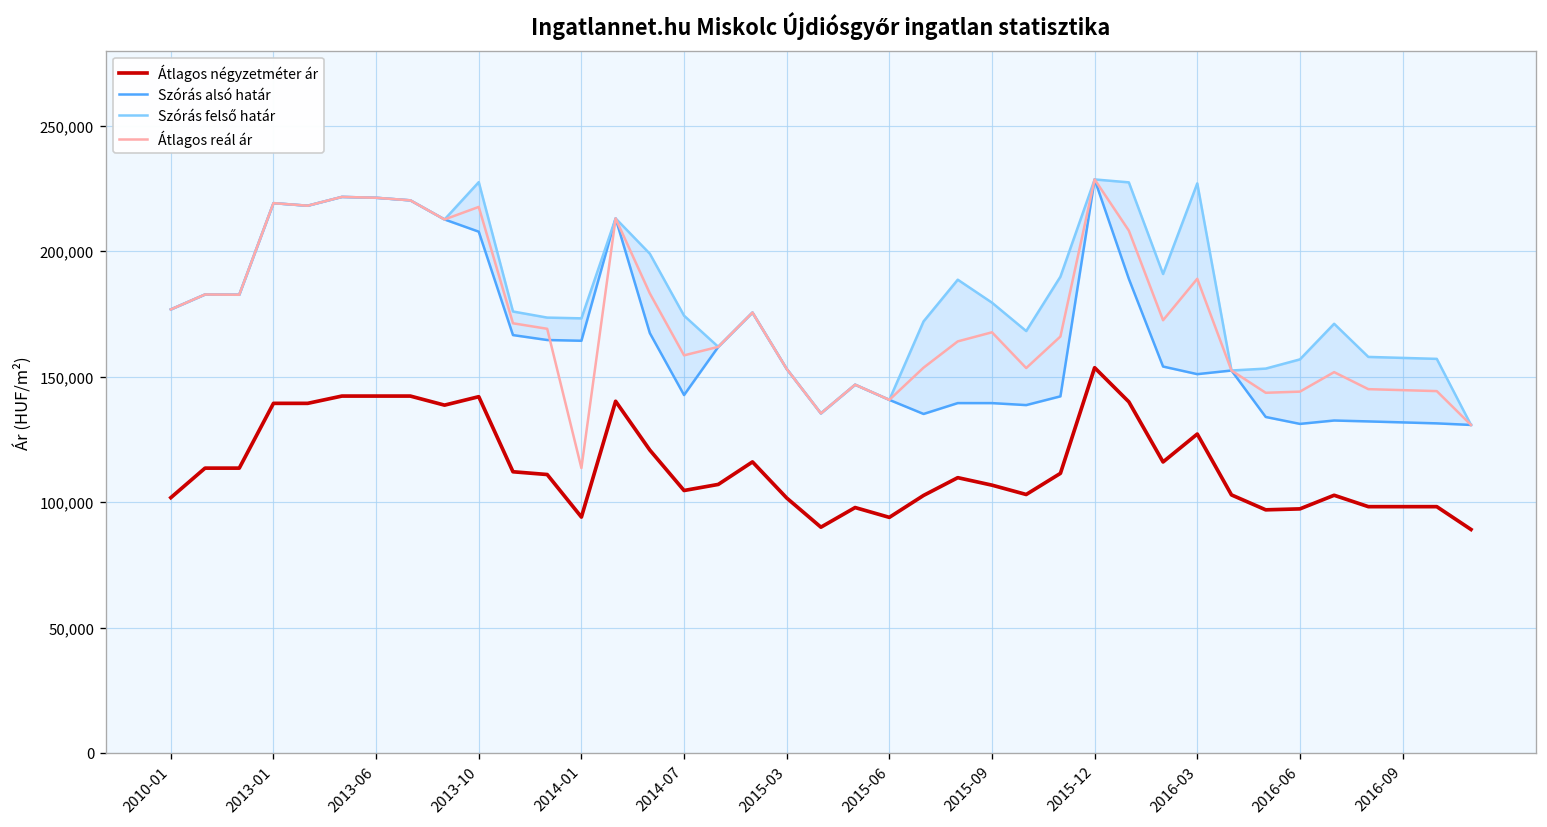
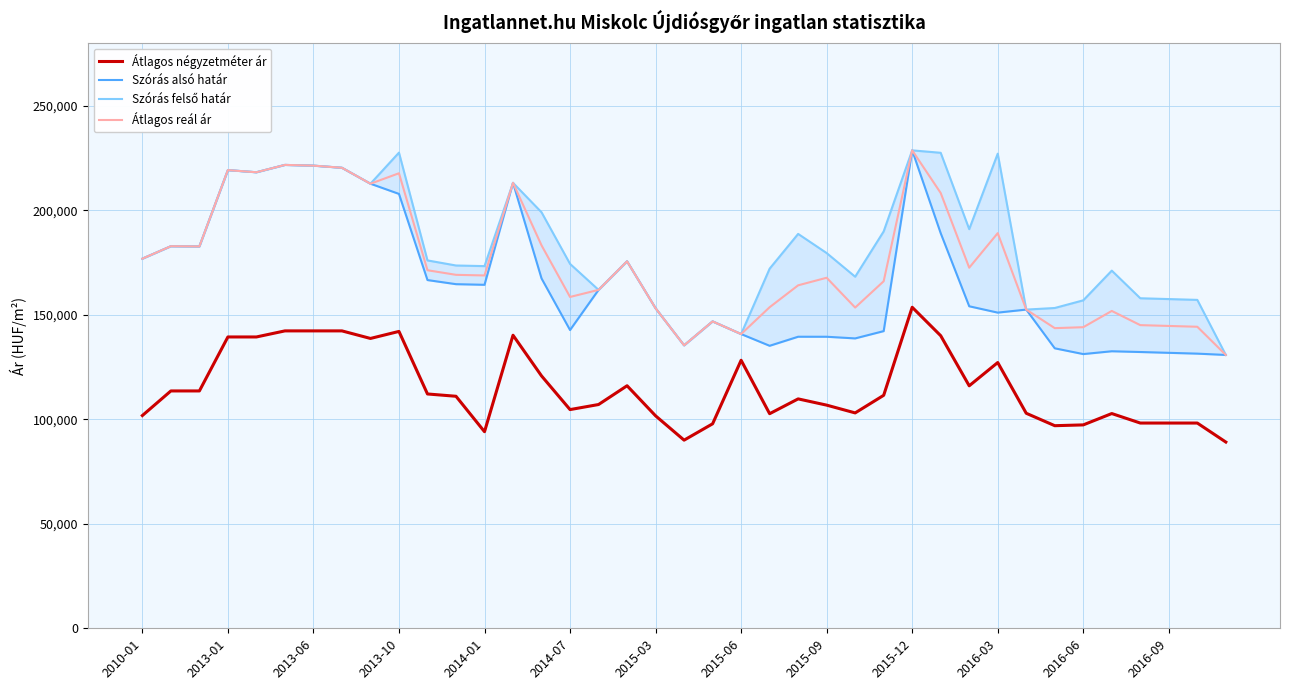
Átlagos reál ár, 2014-01: 114,000 -> 169,000
Átlagos négyzetméter ár, 2015-06: 94,000 -> 128,000
